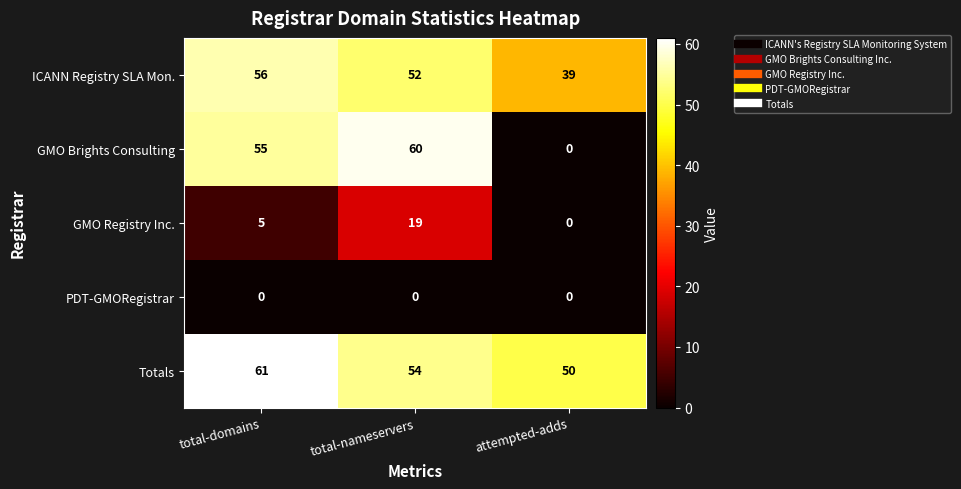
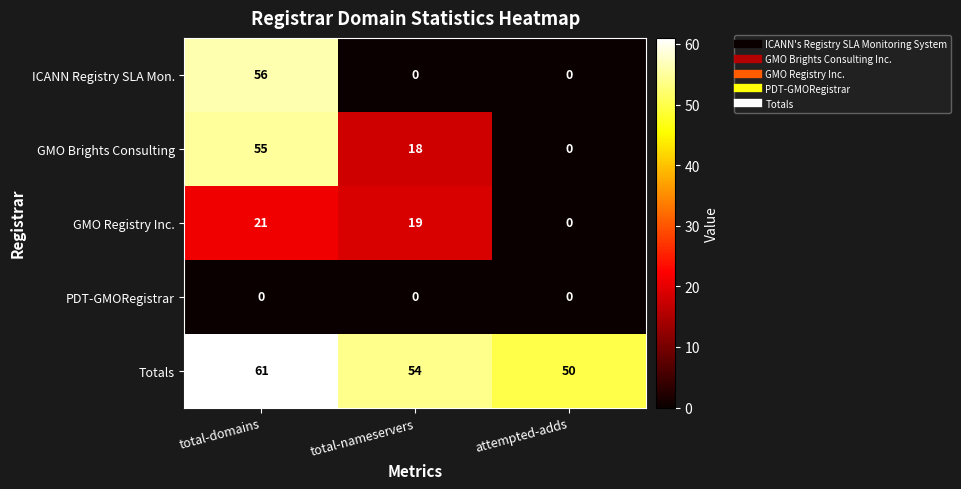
ICANN Registry SLA Mon., total-nameservers: 52 -> 0
ICANN Registry SLA Mon., attempted-adds: 39 -> 0
GMO Brights Consulting, total-nameservers: 60 -> 18
GMO Registry Inc., total-domains: 5 -> 21
